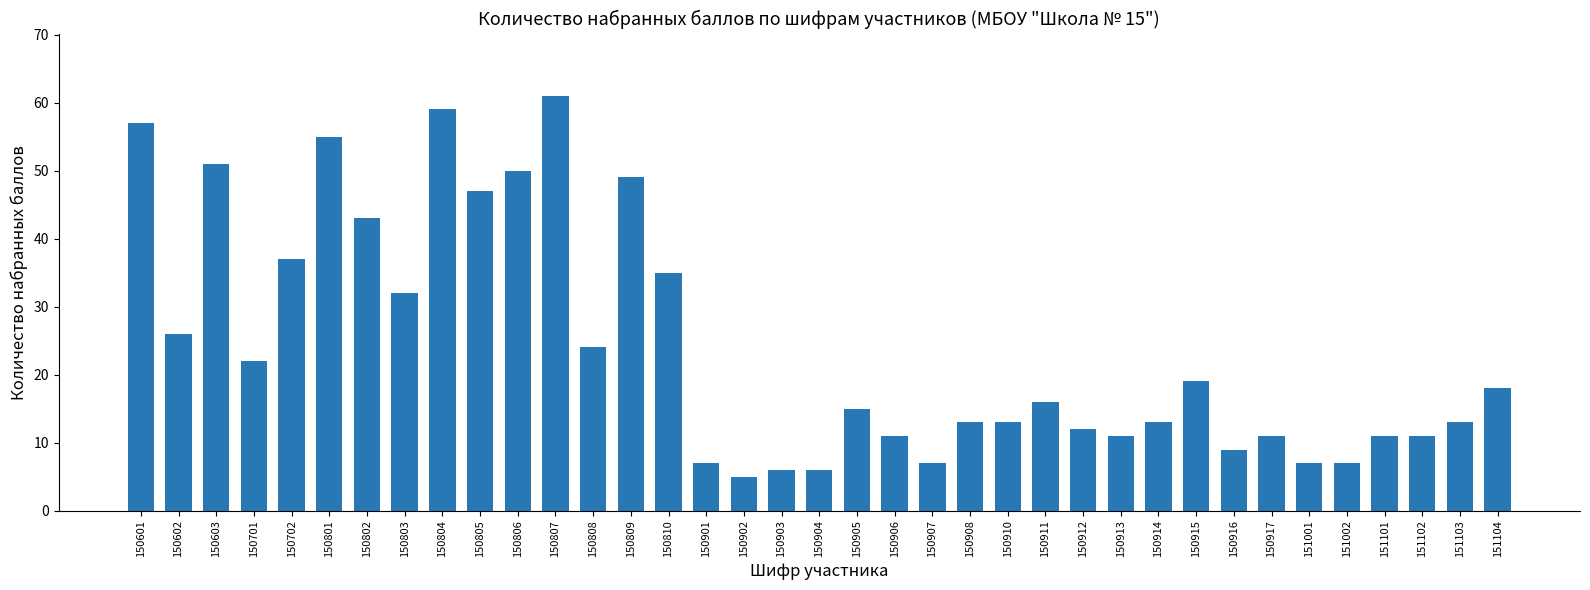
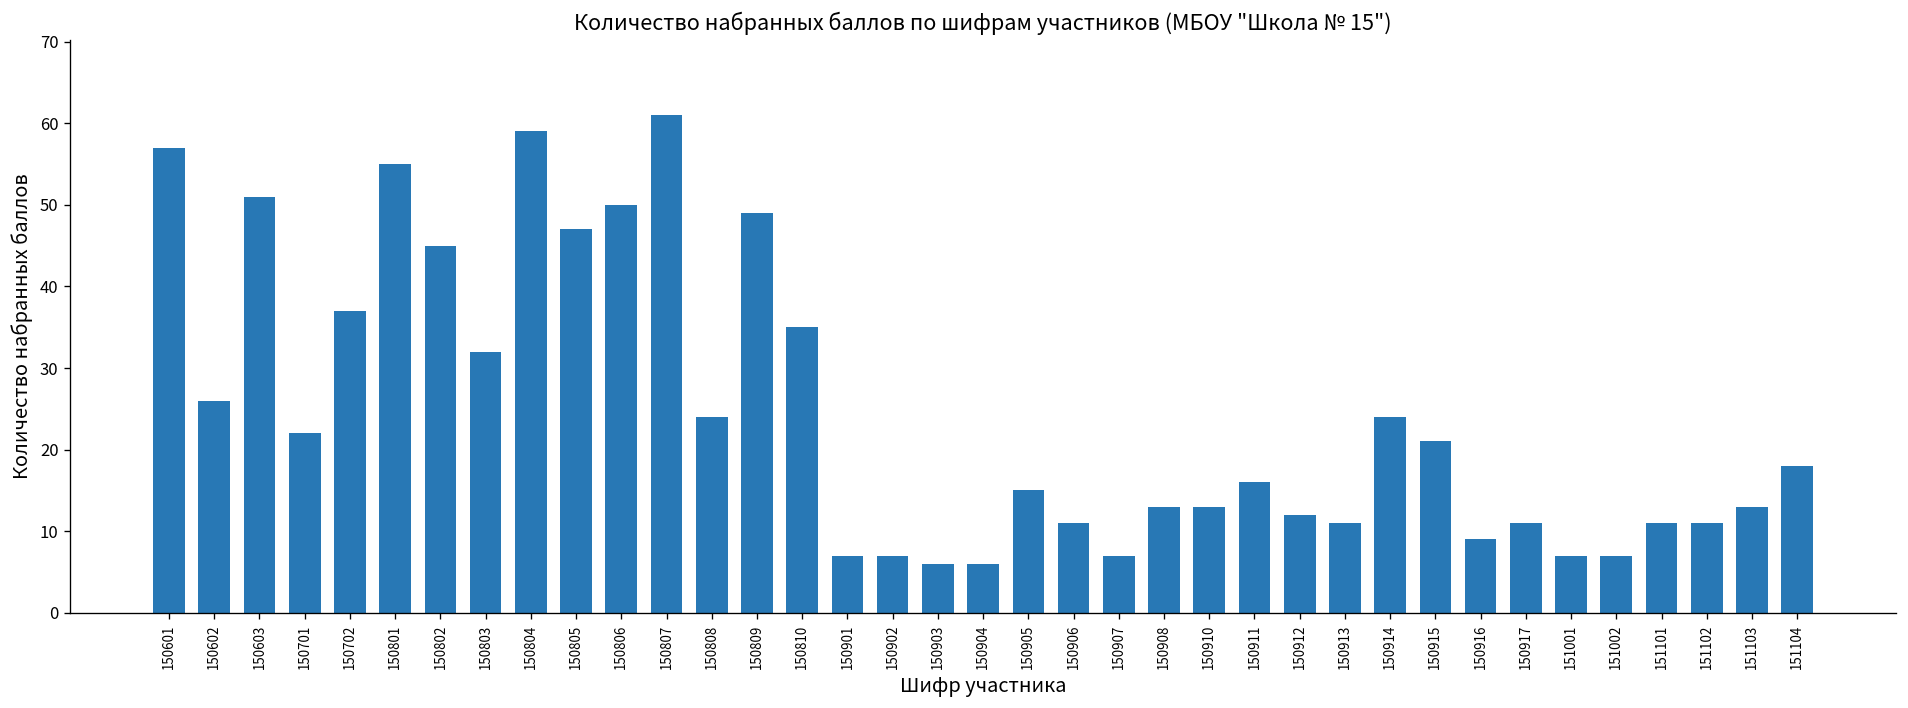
150802: 43 -> 45
150902: 5 -> 7
150914: 13 -> 24
150915: 19 -> 21
